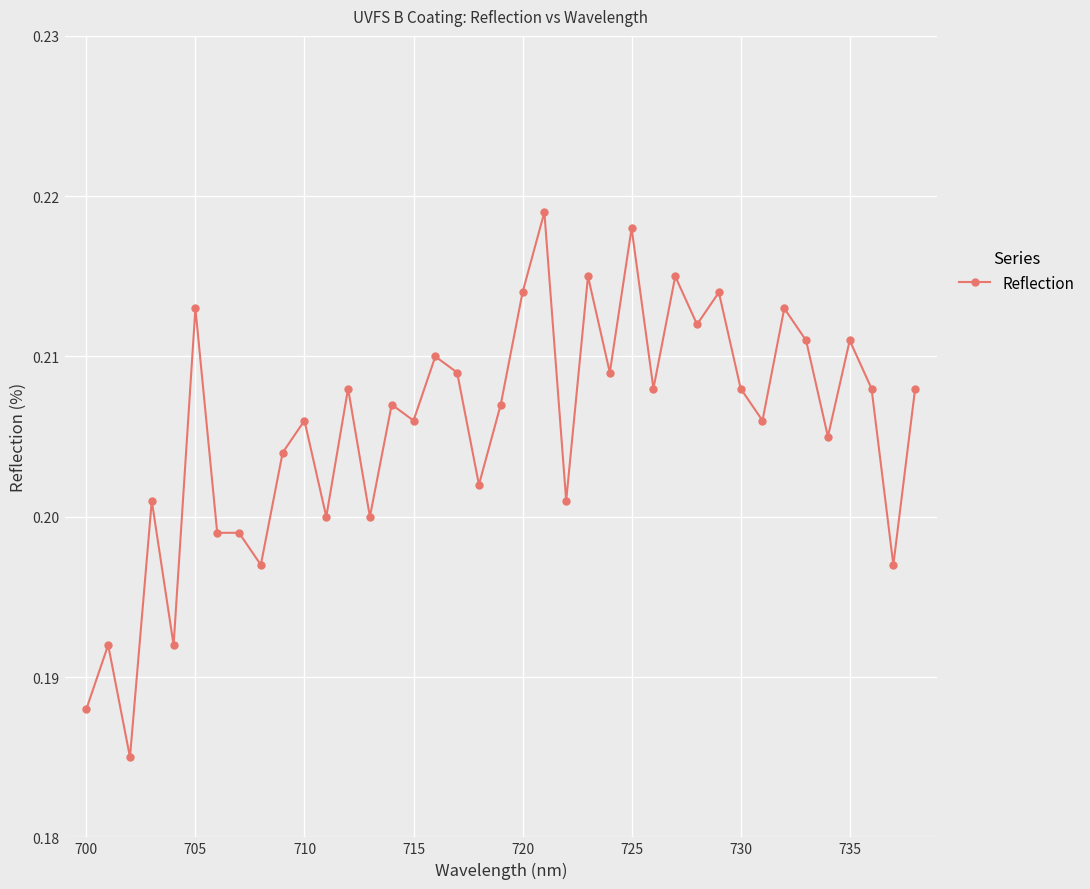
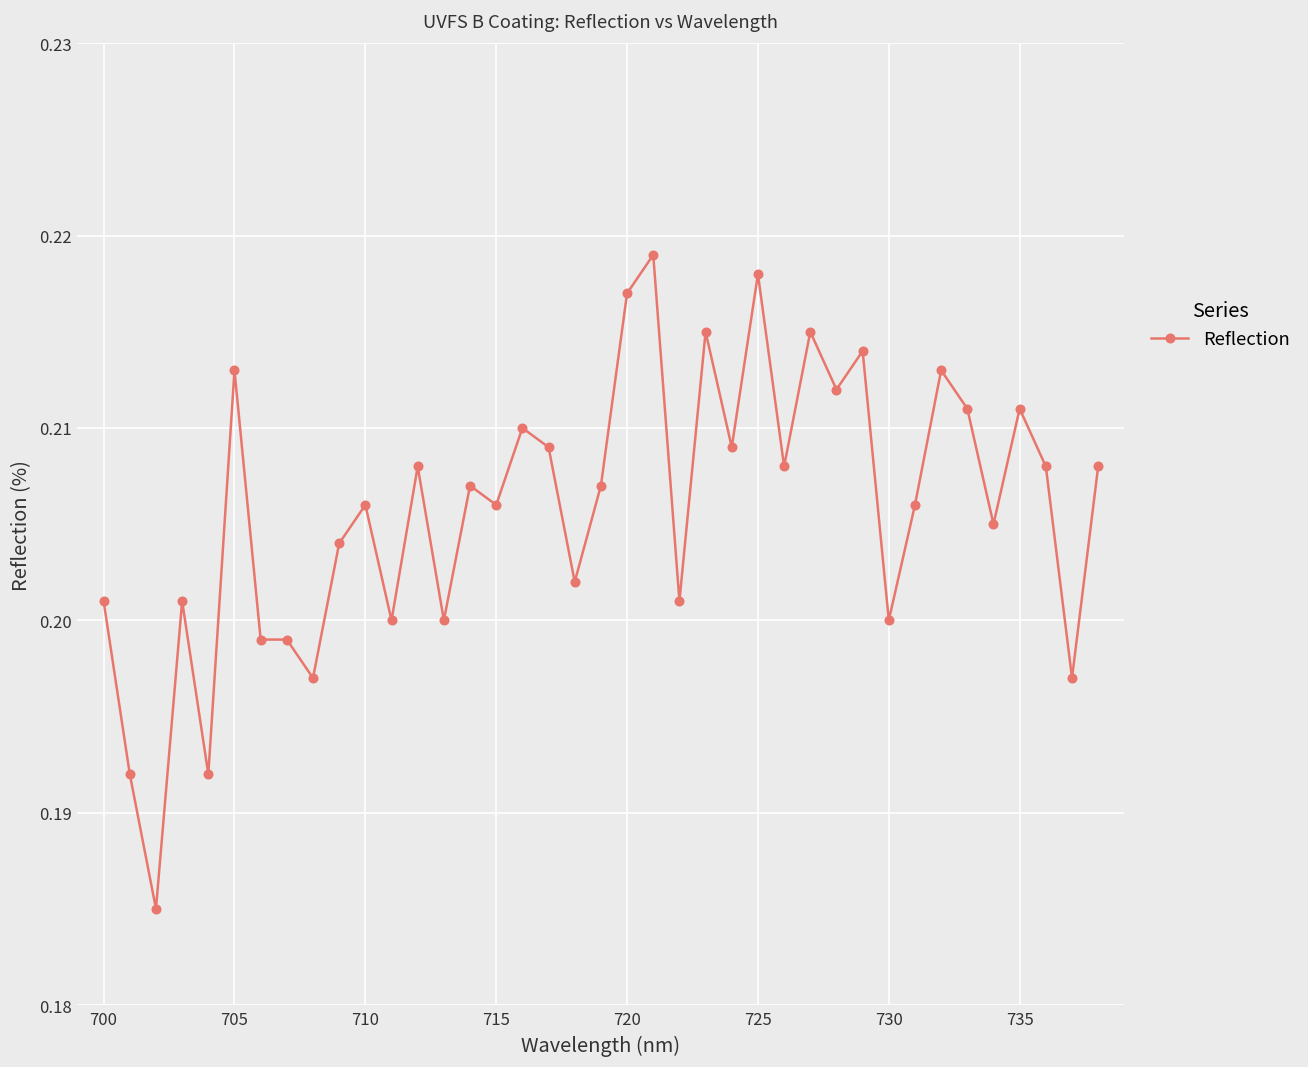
700: 0.188 -> 0.201
720: 0.214 -> 0.217
730: 0.208 -> 0.200
